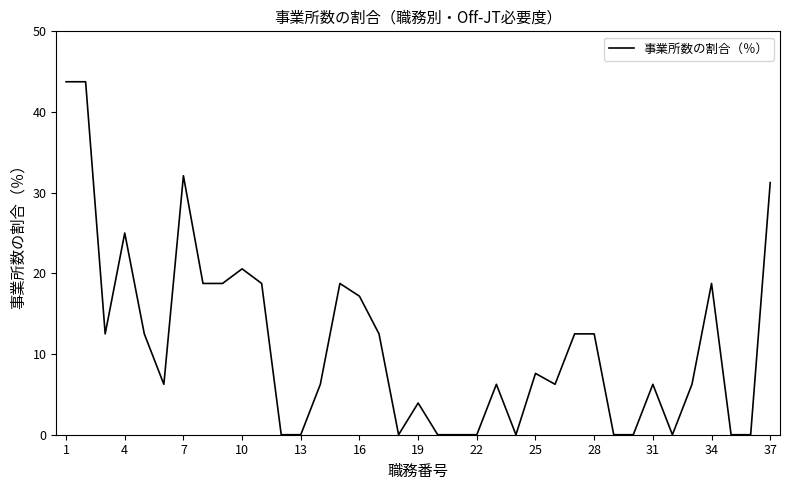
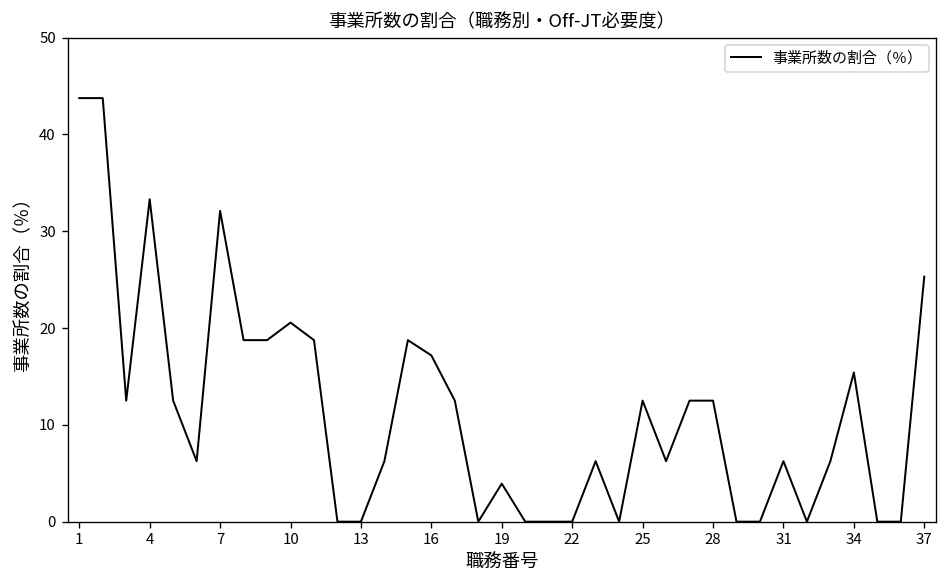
4: 25 -> 33
25: 8 -> 13
34: 19 -> 15
37: 31 -> 25
